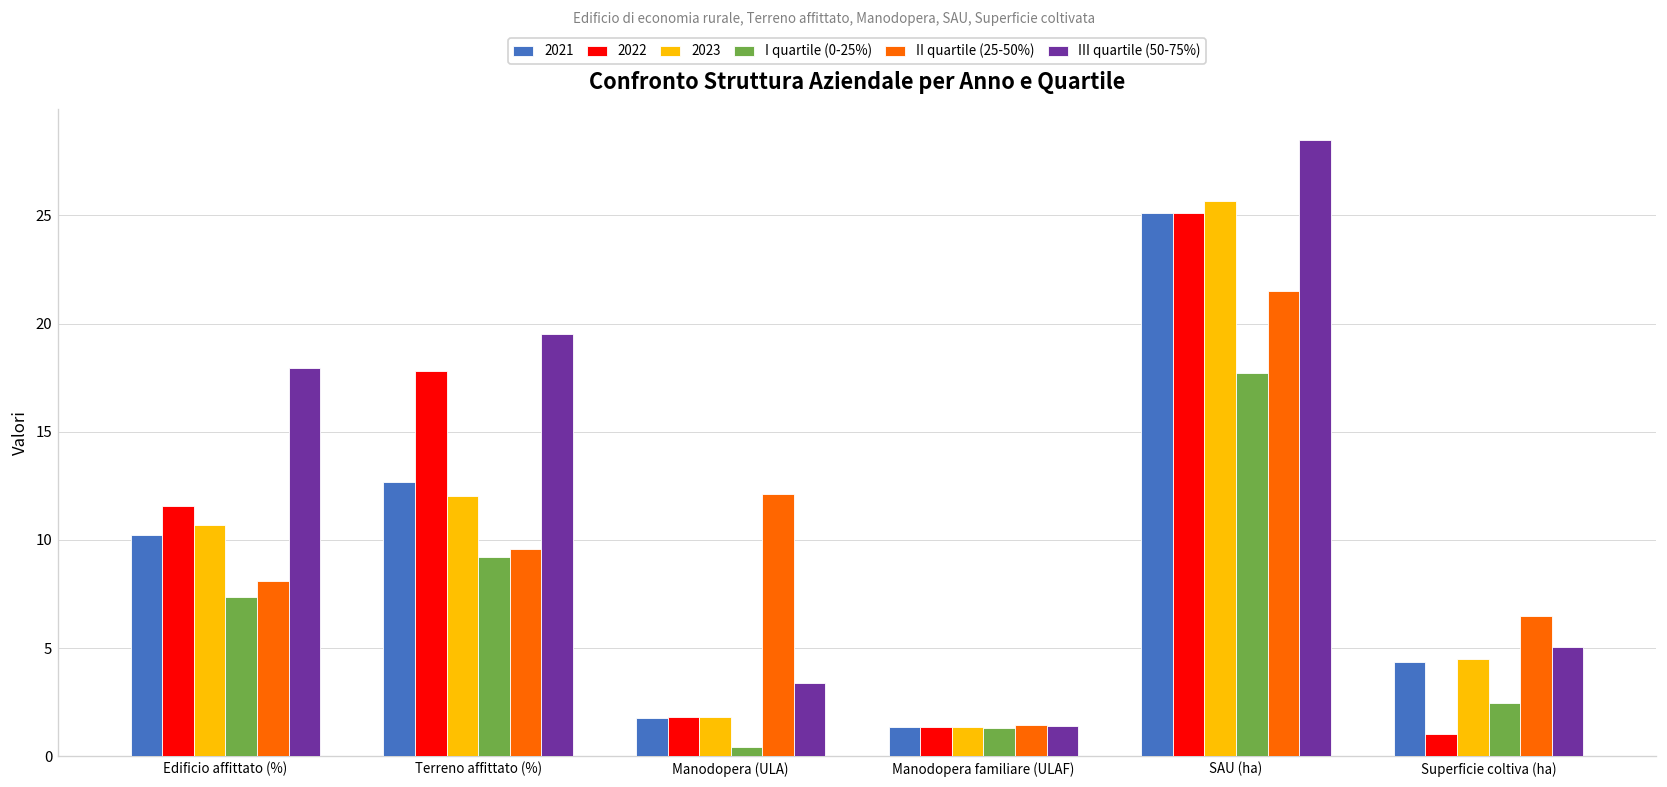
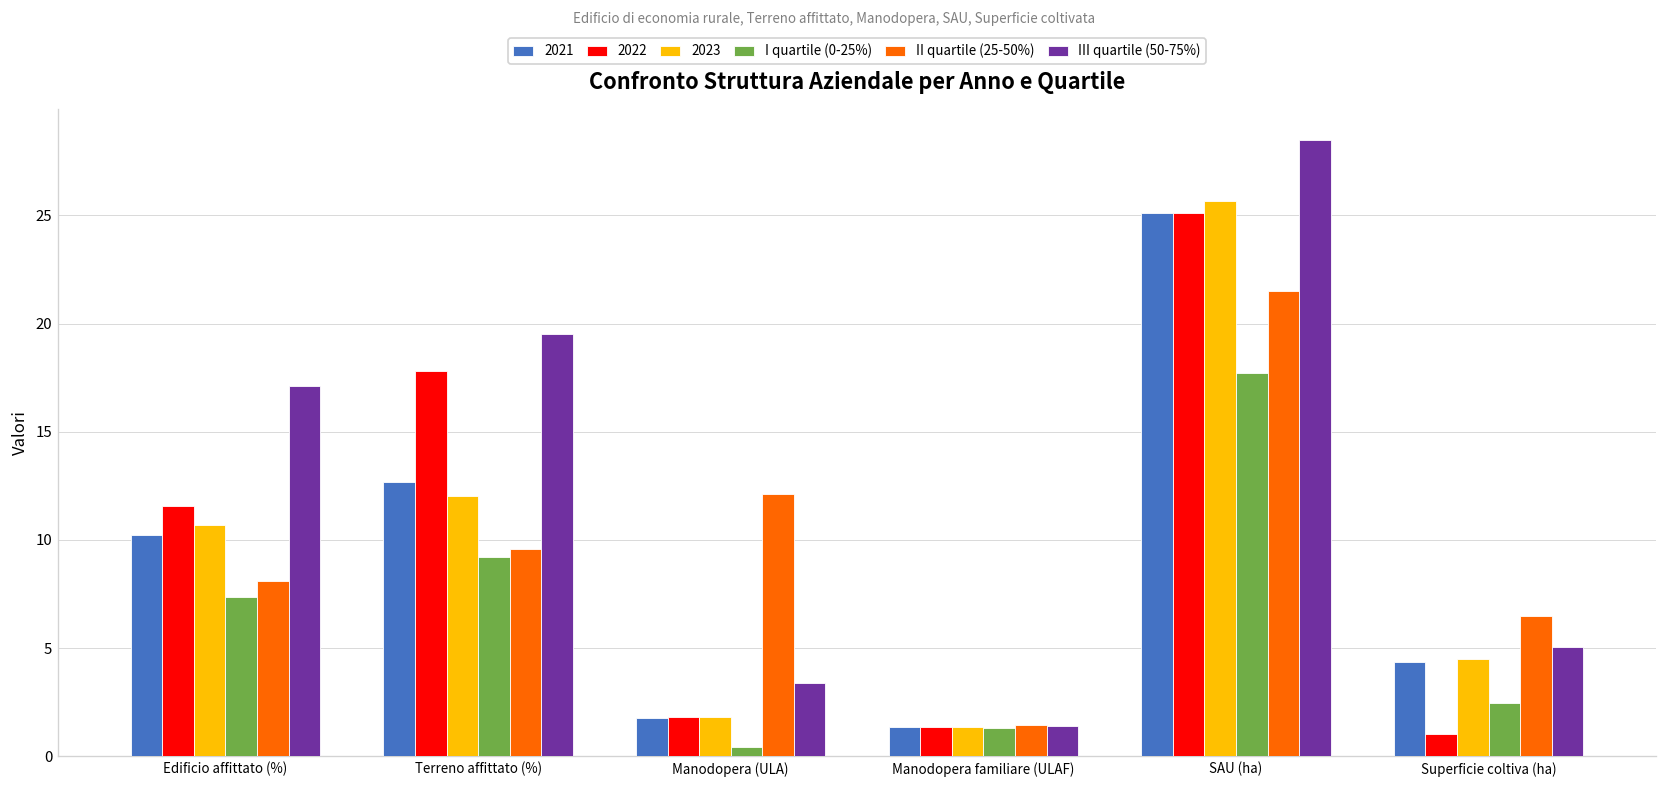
III quartile (50-75%), Edificio affittato (%): 18.0 -> 17.1
